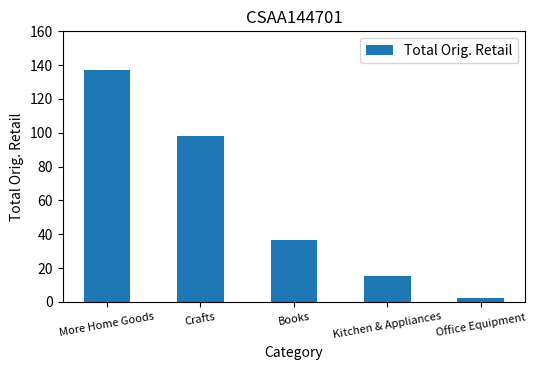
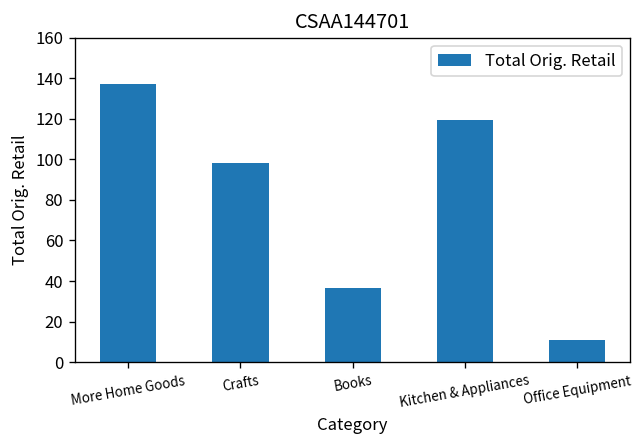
Kitchen & Appliances: 15 -> 119
Office Equipment: 2 -> 11
